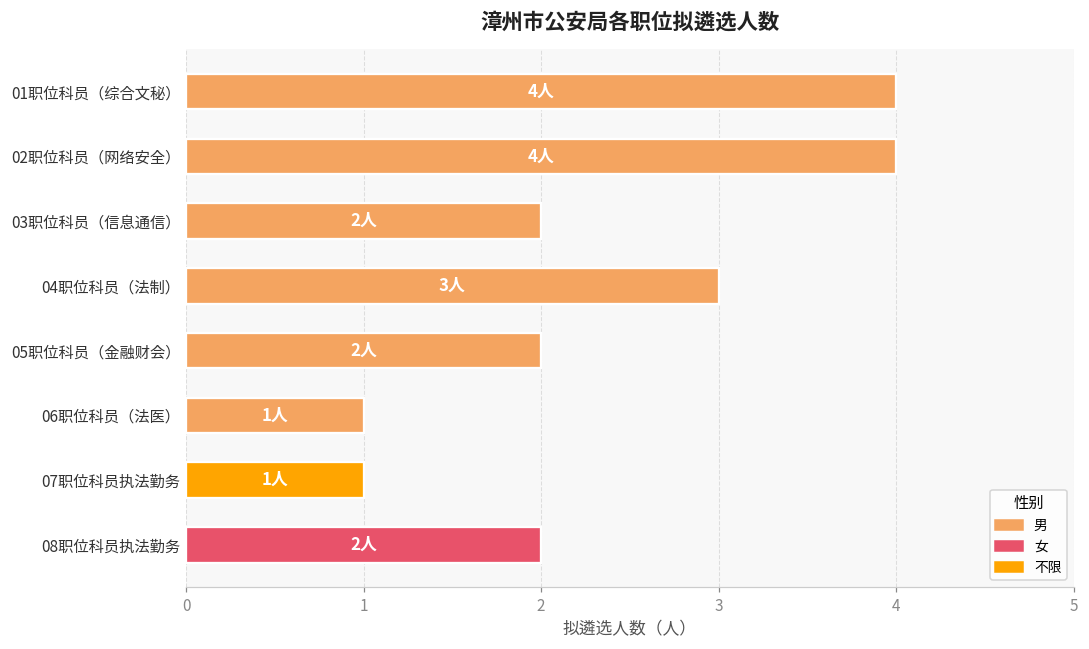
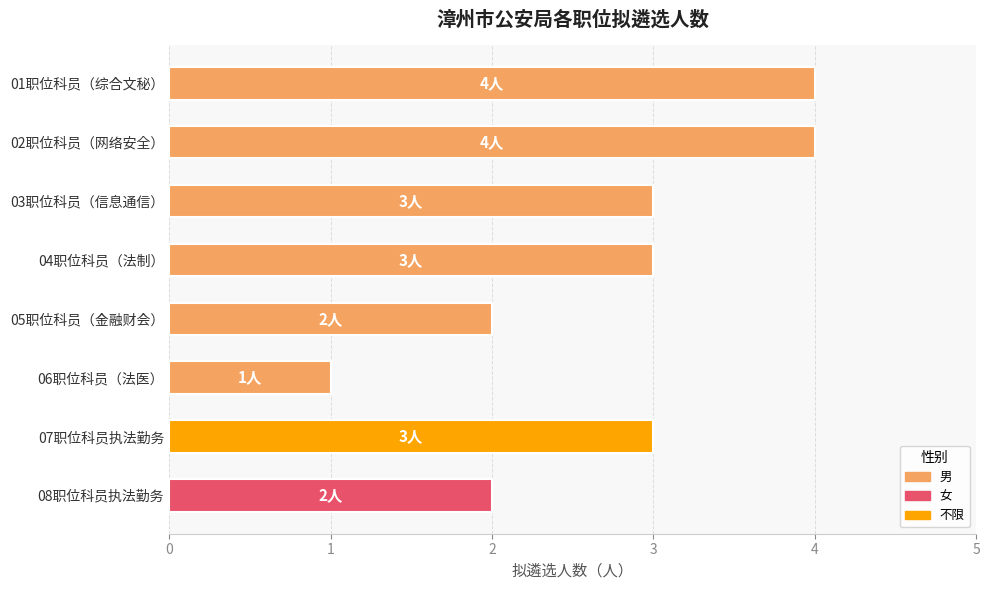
03职位科员（信息通信）: 2人 -> 3人
07职位科员执法勤务: 1人 -> 3人
